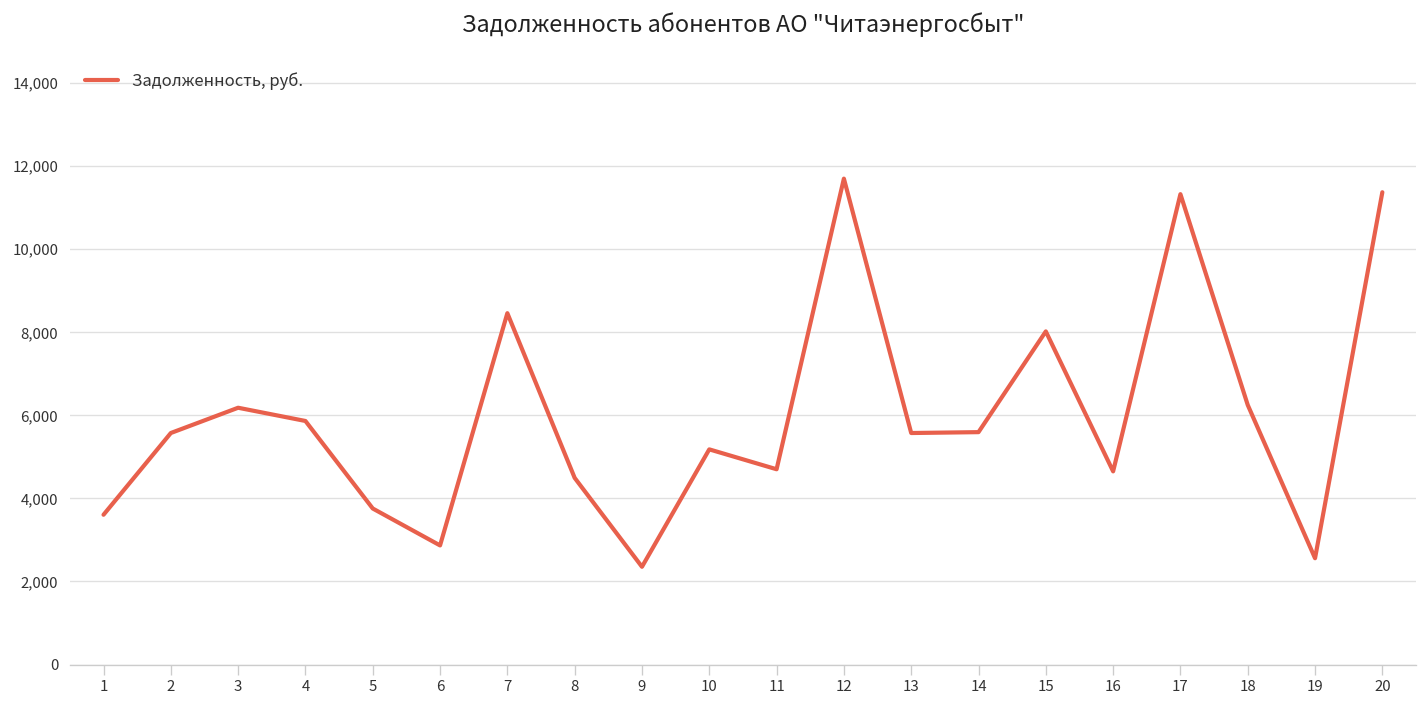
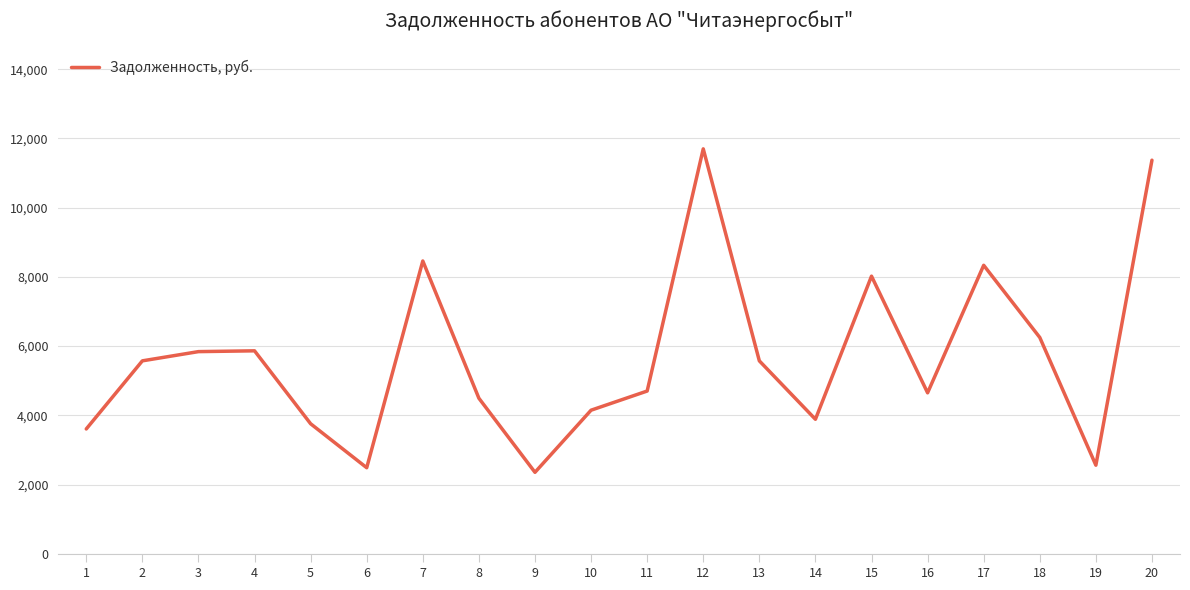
3: 6,200 -> 5,800
6: 2,900 -> 2,500
10: 5,200 -> 4,100
14: 5,600 -> 3,900
17: 11,300 -> 8,300
